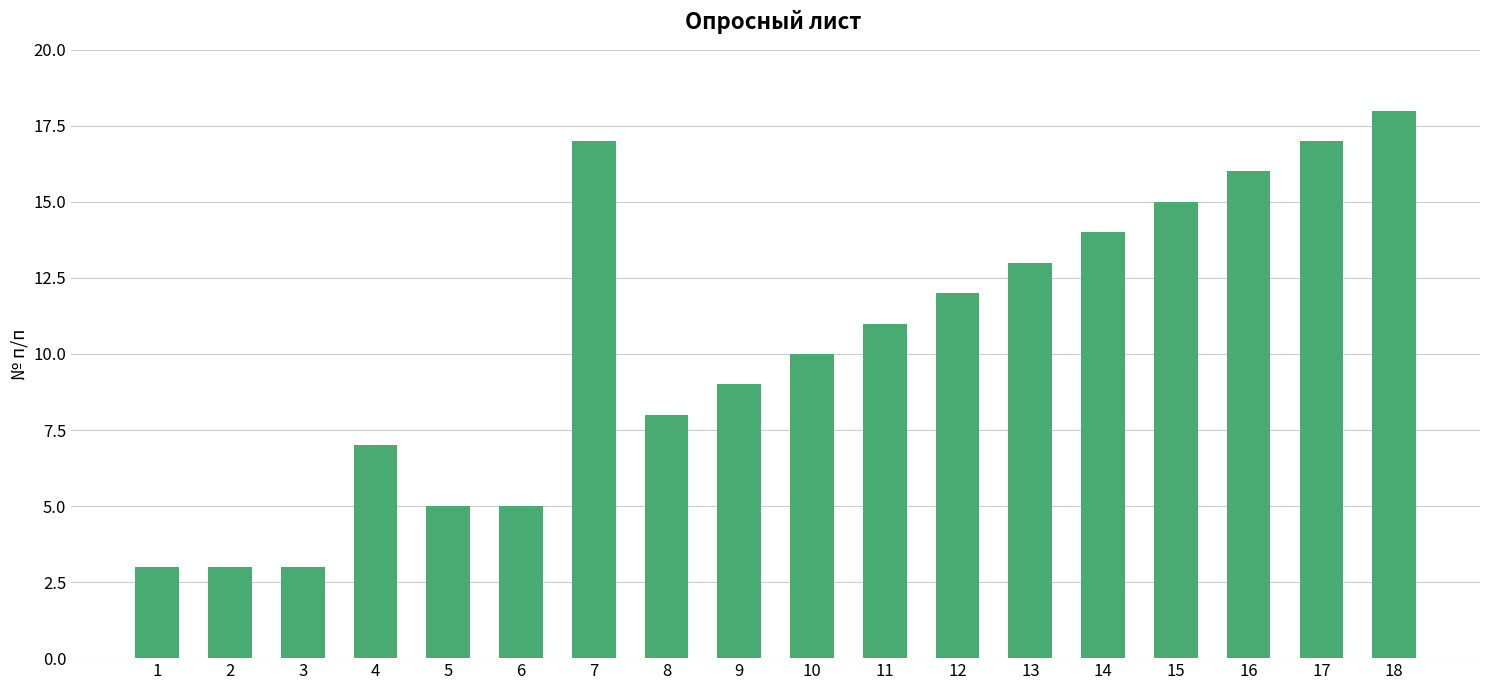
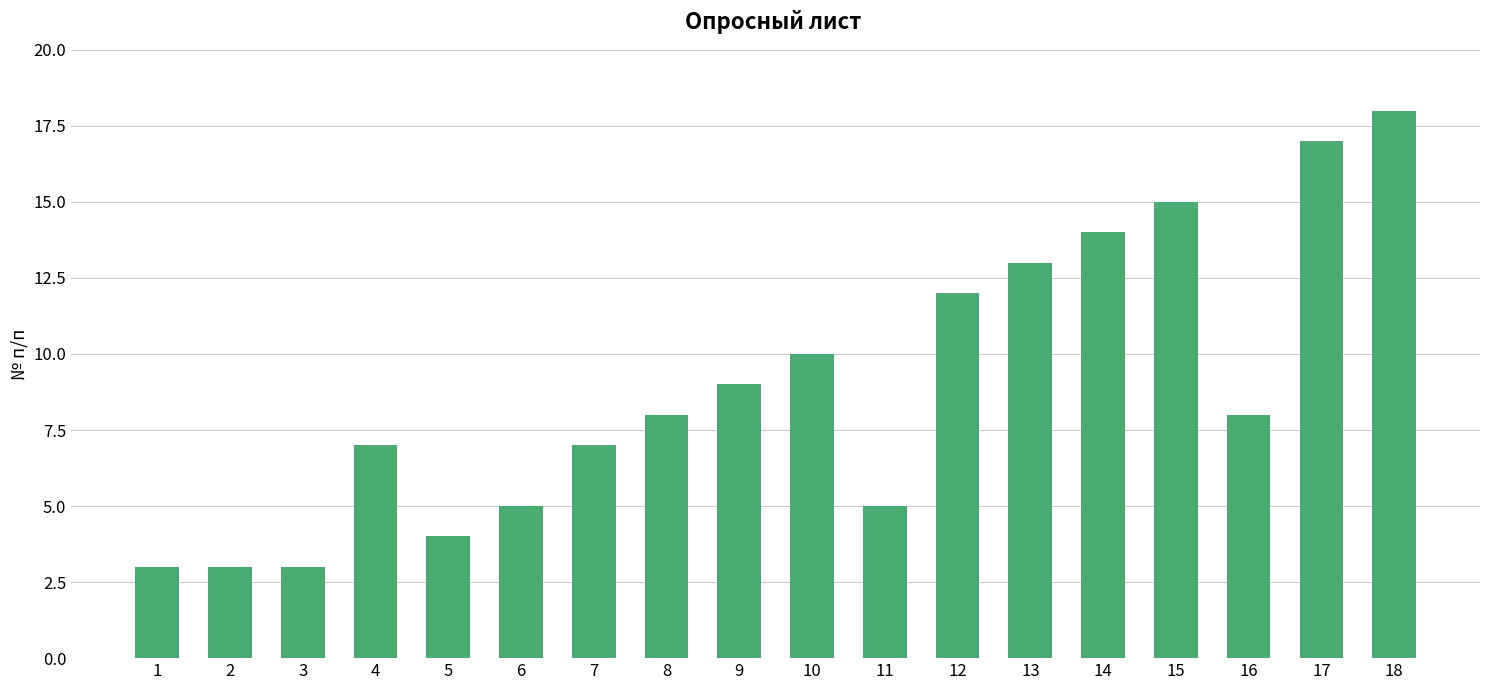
5: 5 -> 4
7: 17 -> 7
11: 11 -> 5
16: 16 -> 8
